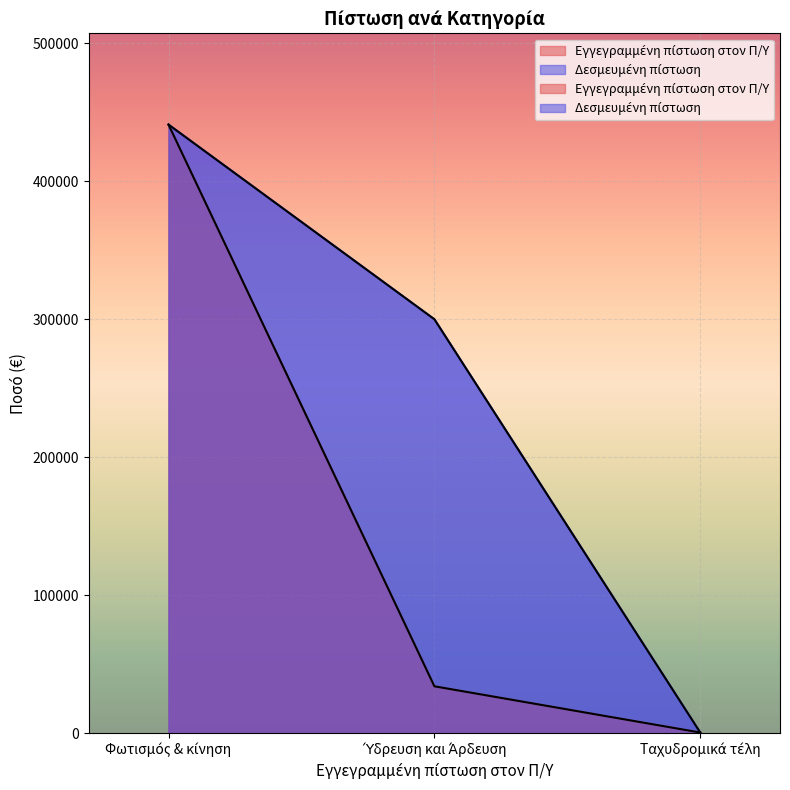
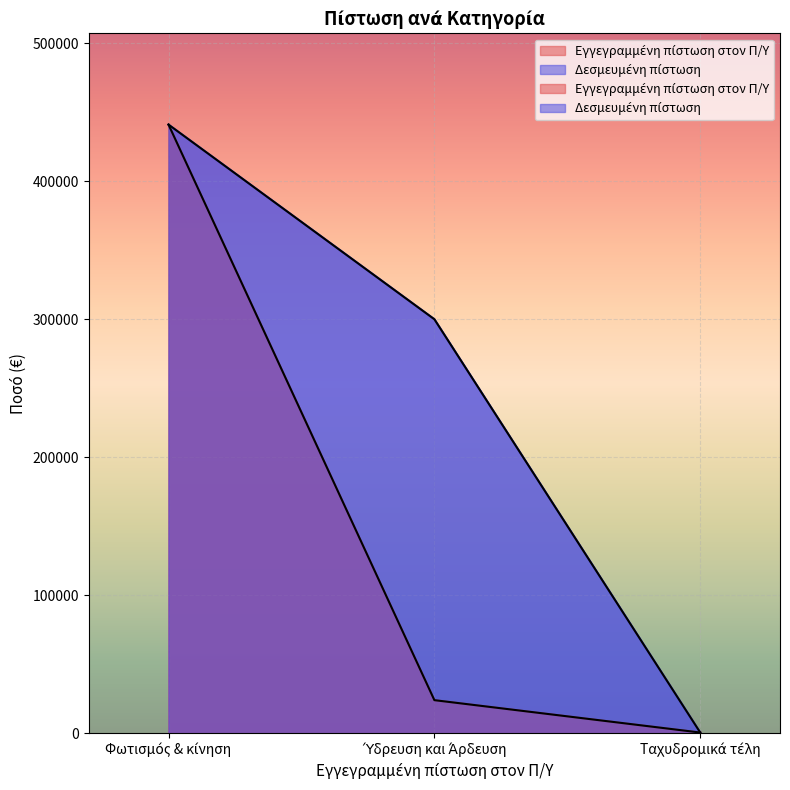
Εγγεγραμμένη πίστωση στον Π/Υ, Ύδρευση και Άρδευση: 34000 -> 24000
